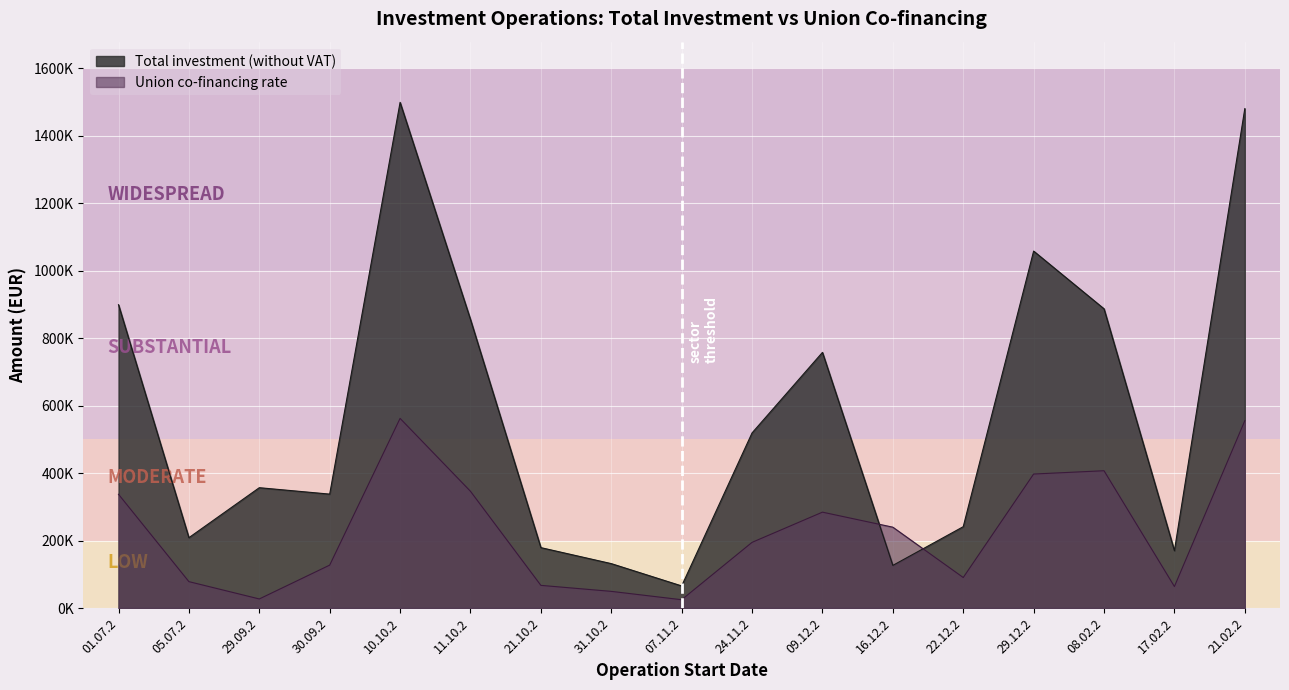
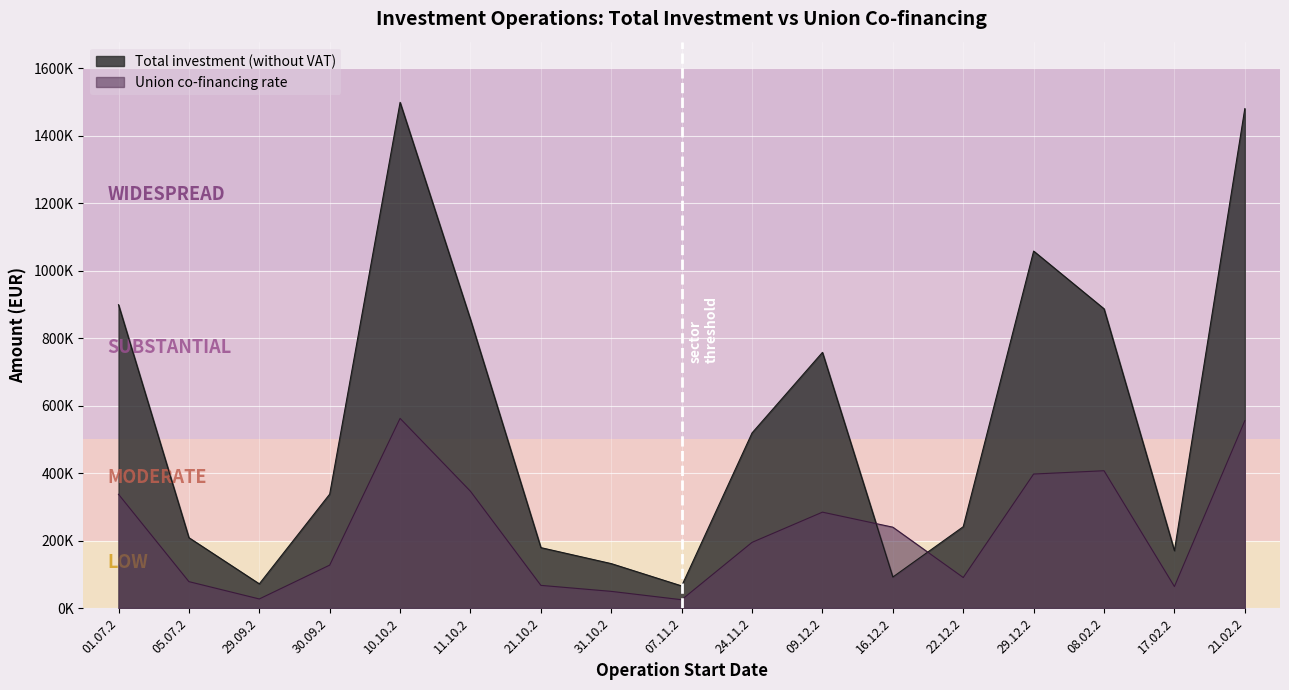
Total investment (without VAT), 29.09.2: 360000 -> 70000
Total investment (without VAT), 16.12.2: 130000 -> 90000
